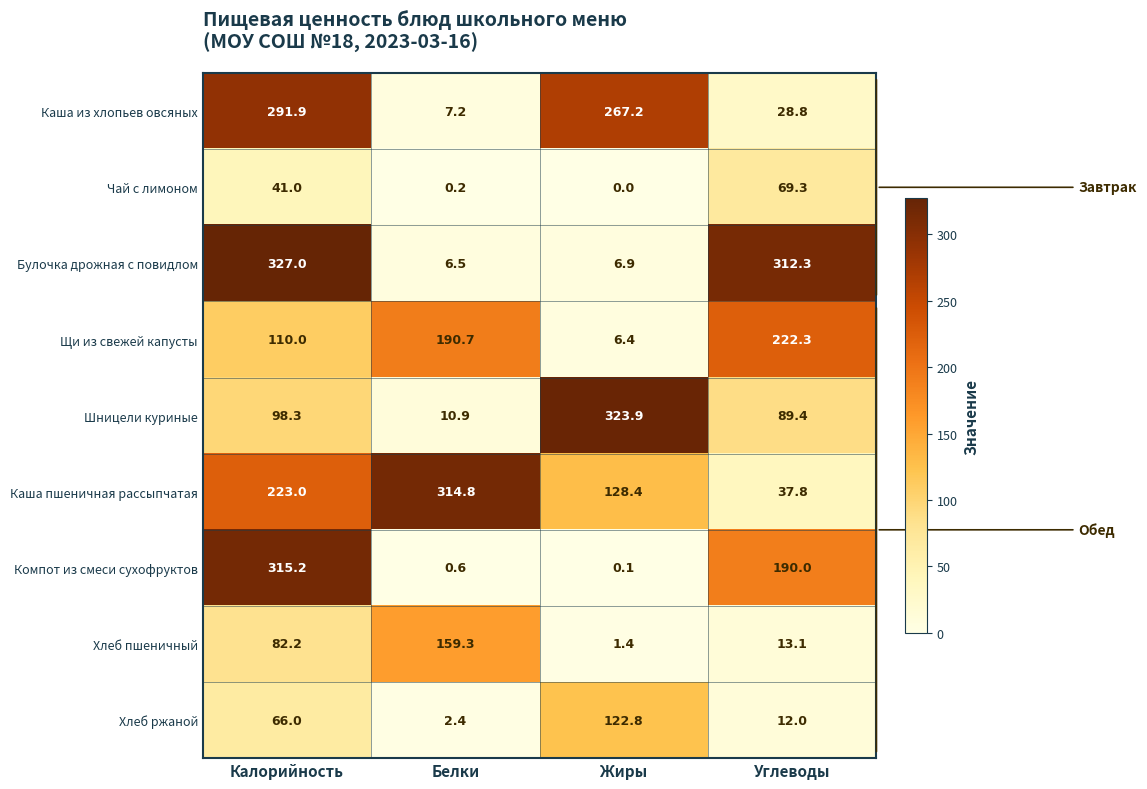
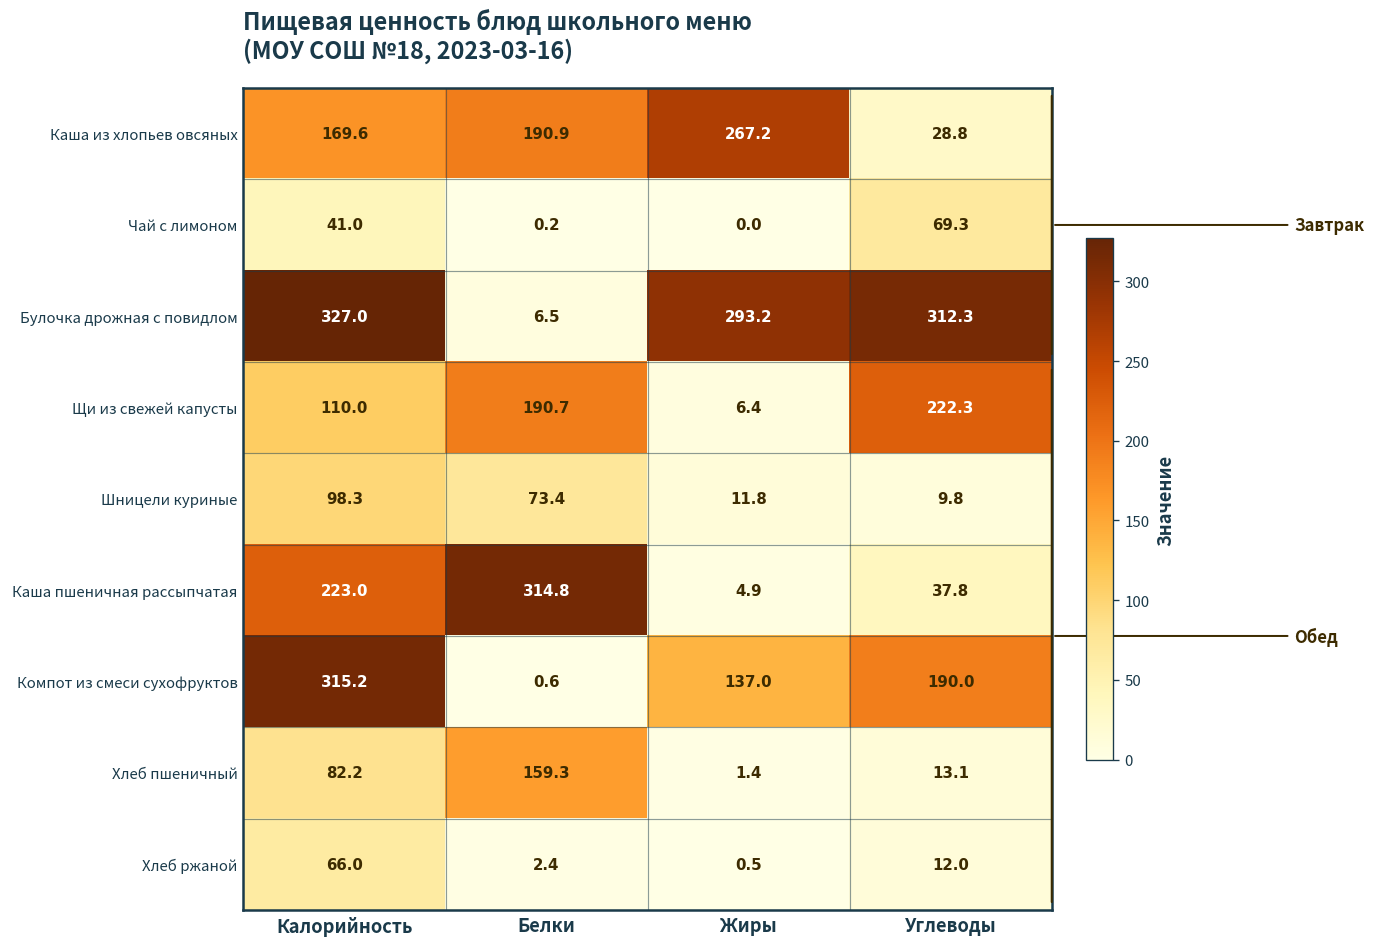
Каша из хлопьев овсяных, Калорийность: 291.9 -> 169.6
Каша из хлопьев овсяных, Белки: 7.2 -> 190.9
Булочка дрожная с повидлом, Жиры: 6.9 -> 293.2
Шницели куриные, Белки: 10.9 -> 73.4
Шницели куриные, Жиры: 323.9 -> 11.8
Шницели куриные, Углеводы: 89.4 -> 9.8
Каша пшеничная рассыпчатая, Жиры: 128.4 -> 4.9
Компот из смеси сухофруктов, Жиры: 0.1 -> 137.0
Хлеб ржаной, Жиры: 122.8 -> 0.5
